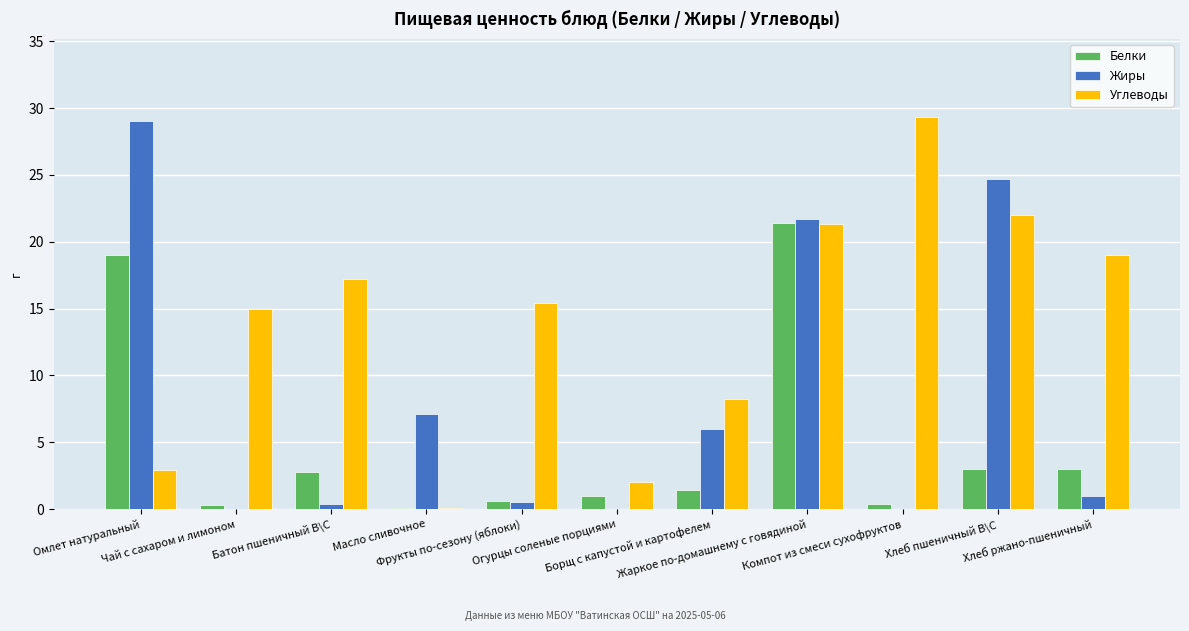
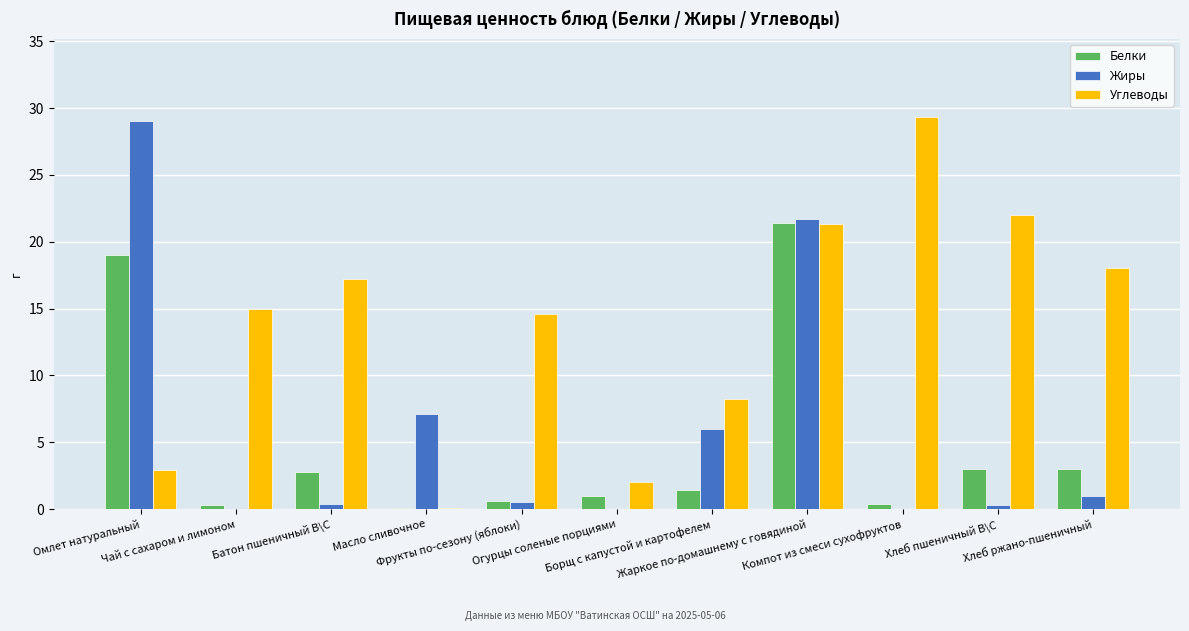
Углеводы, Фрукты по-сезону (яблоки): 15.4 -> 14.6
Жиры, Хлеб пшеничный В\С: 24.7 -> 0.3
Углеводы, Хлеб ржано-пшеничный: 19 -> 18
